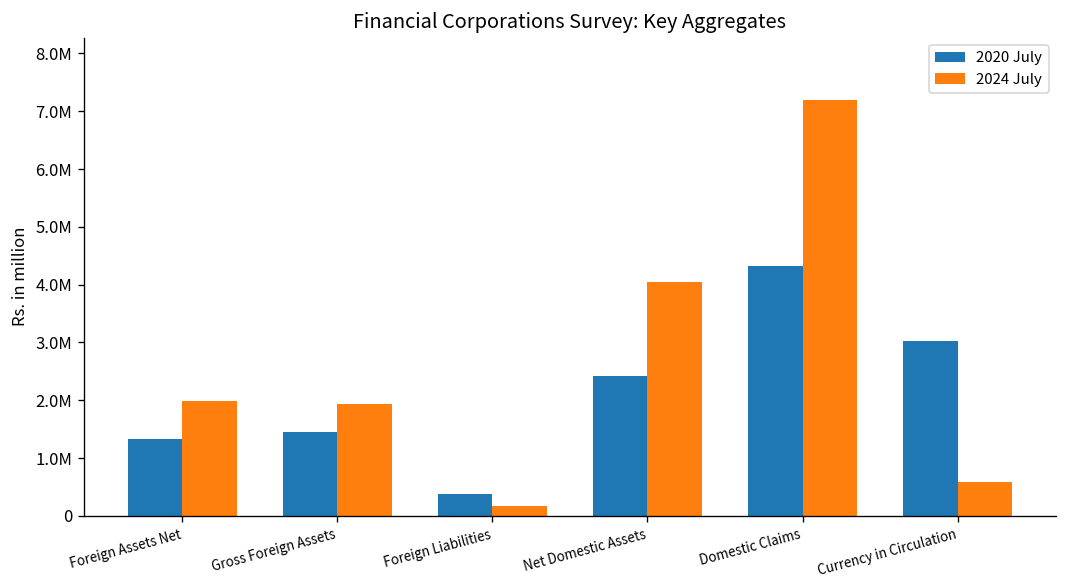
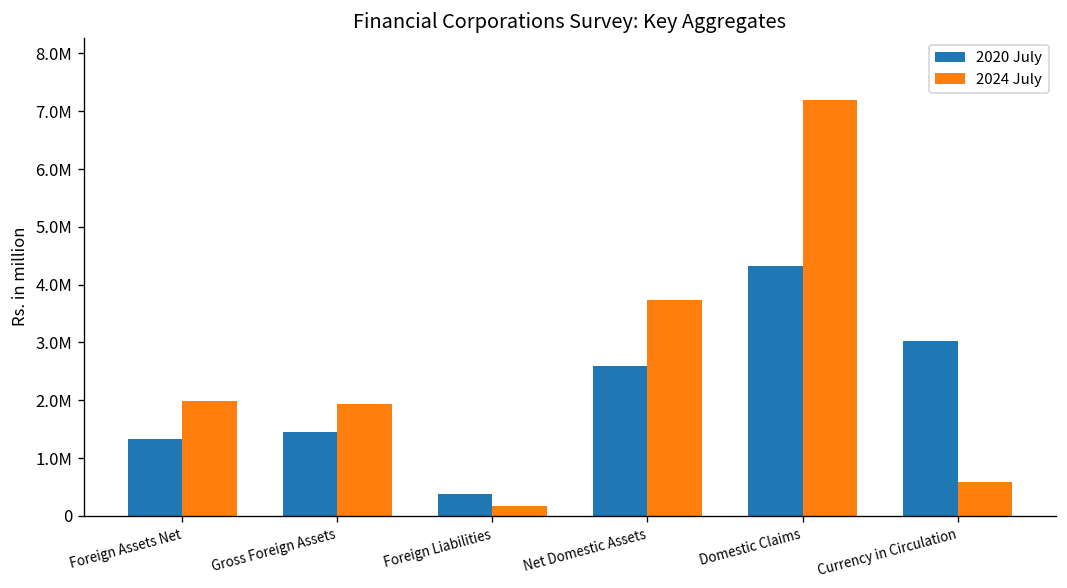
2020 July, Net Domestic Assets: 2400000 -> 2600000
2024 July, Net Domestic Assets: 4000000 -> 3700000
